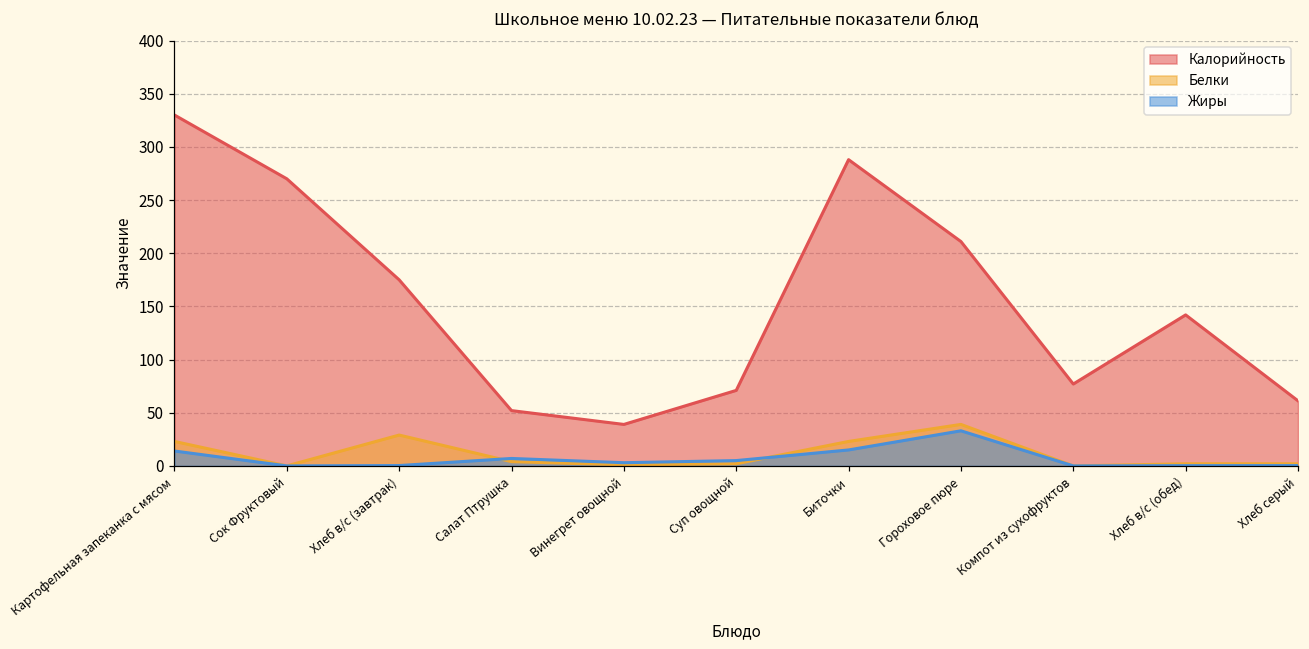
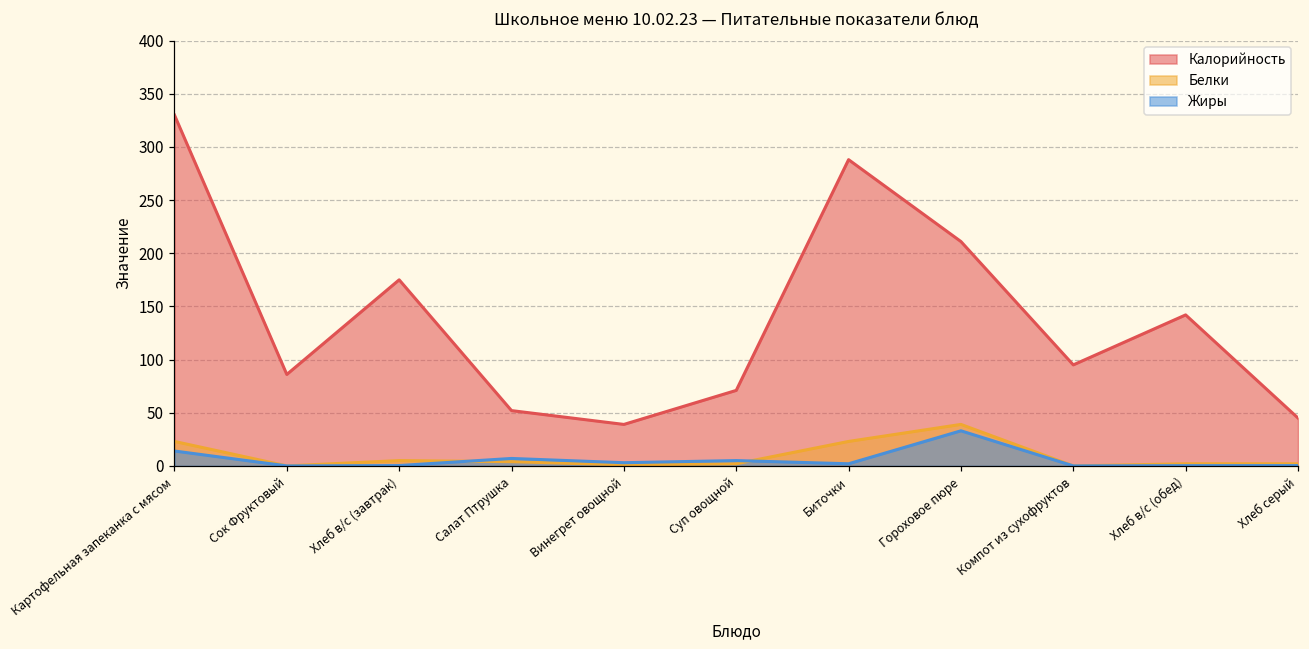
Калорийность, Сок Фруктовый: 270 -> 90
Белки, Хлеб в/с (завтрак): 30 -> 10
Жиры, Биточки: 20 -> 0
Калорийность, Компот из сухофруктов: 80 -> 100
Калорийность, Хлеб серый: 60 -> 50
